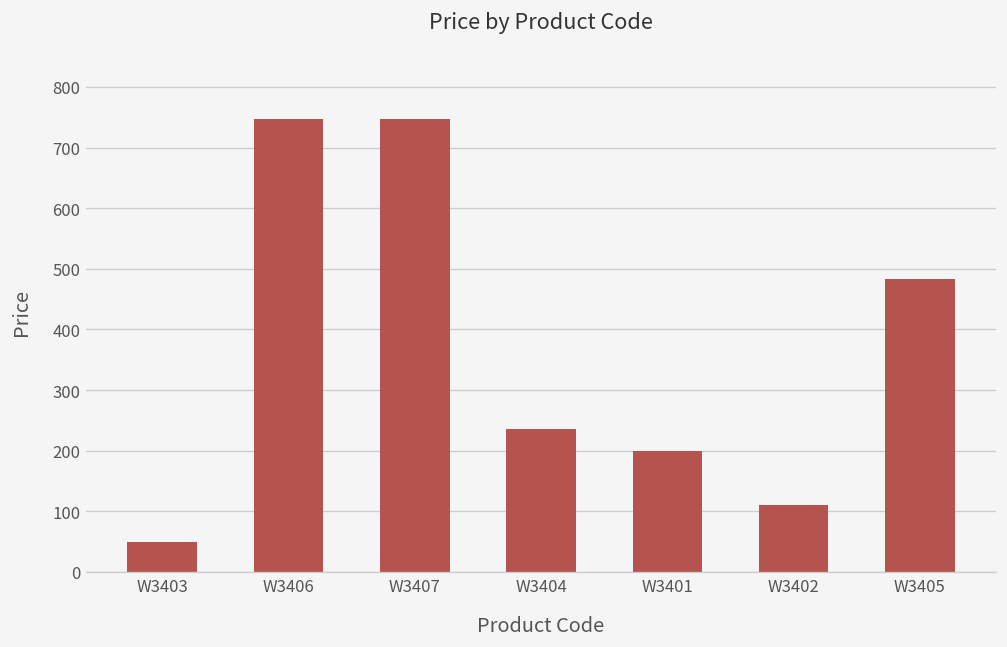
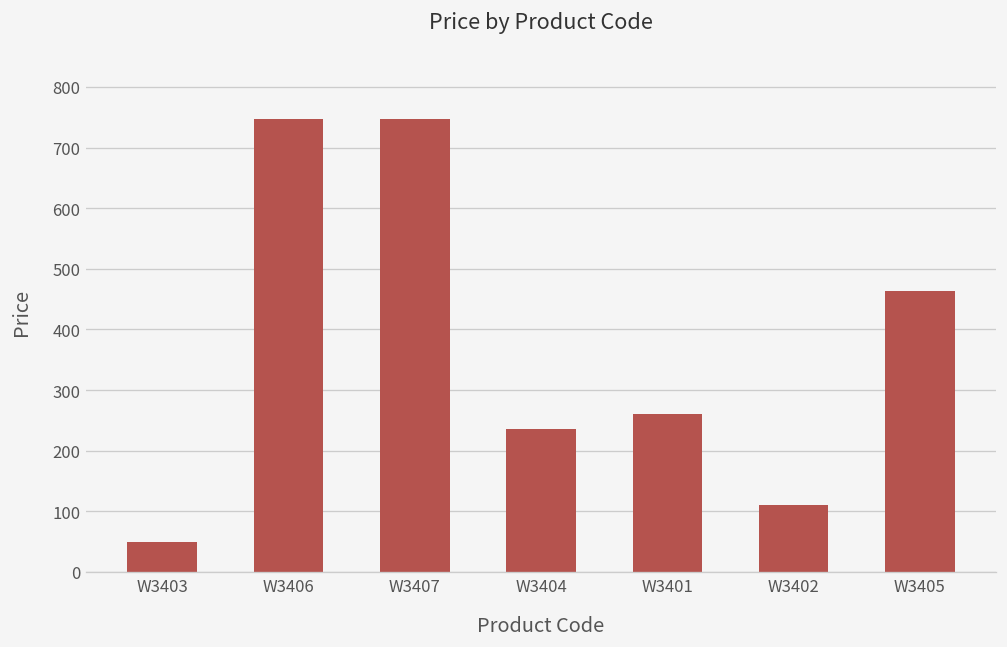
W3401: 200 -> 260
W3405: 480 -> 460
